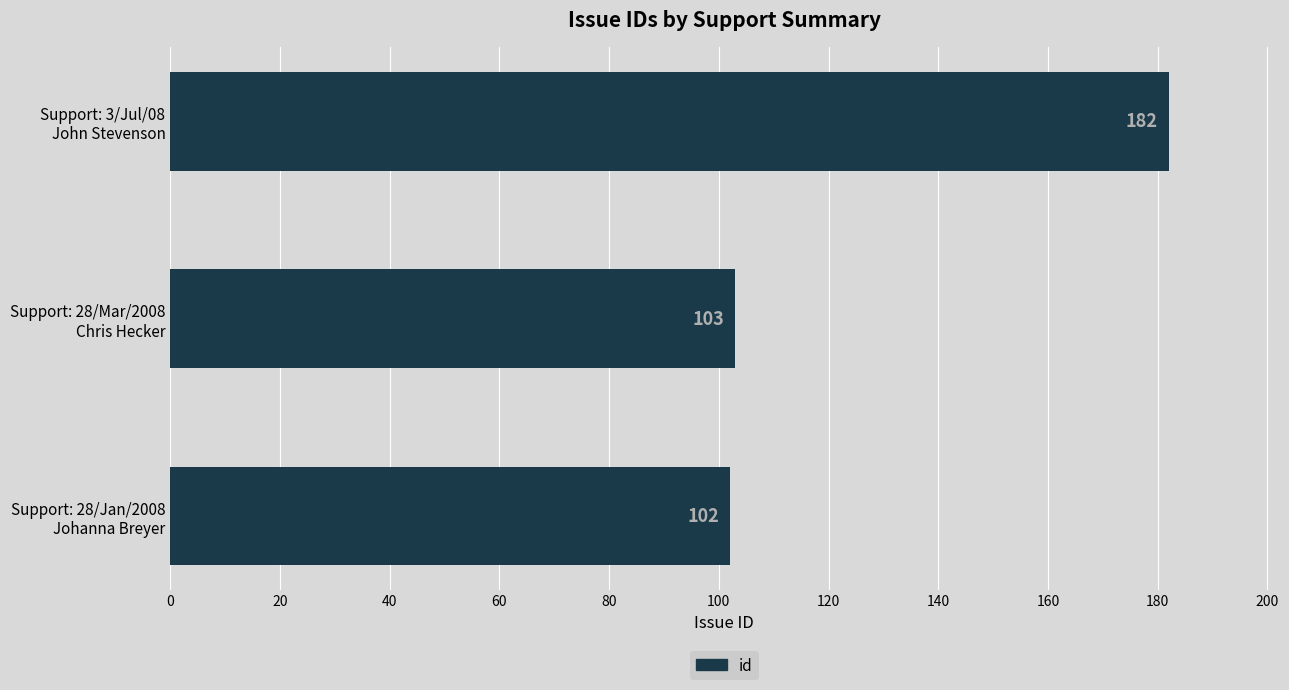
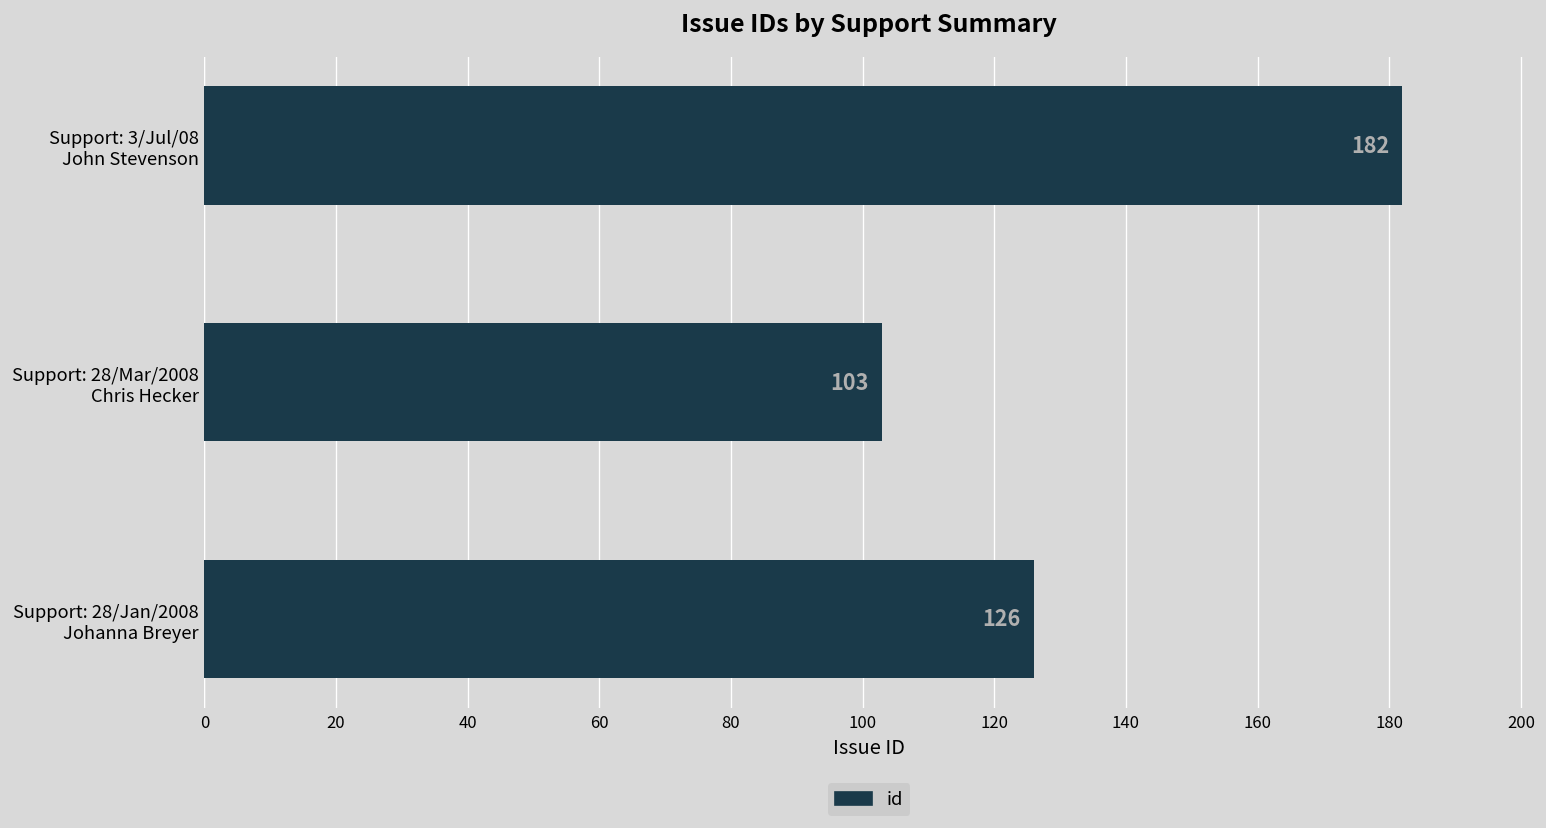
Support: 28/Jan/2008 Johanna Breyer: 102 -> 126
